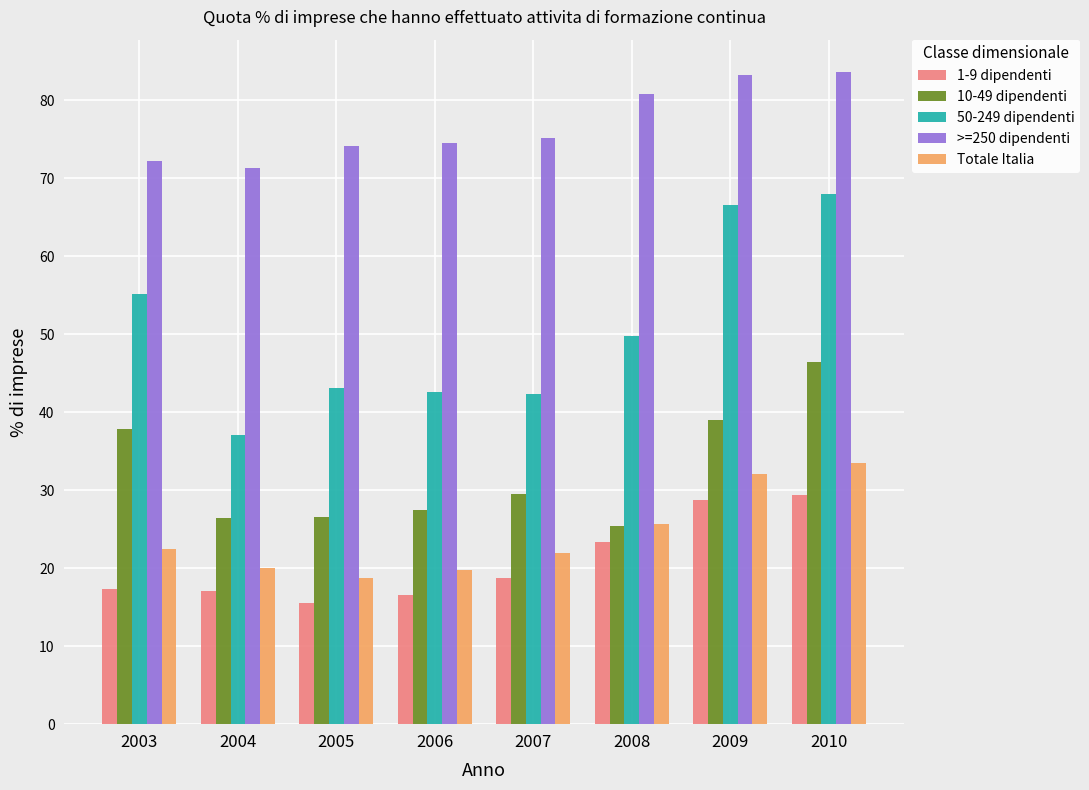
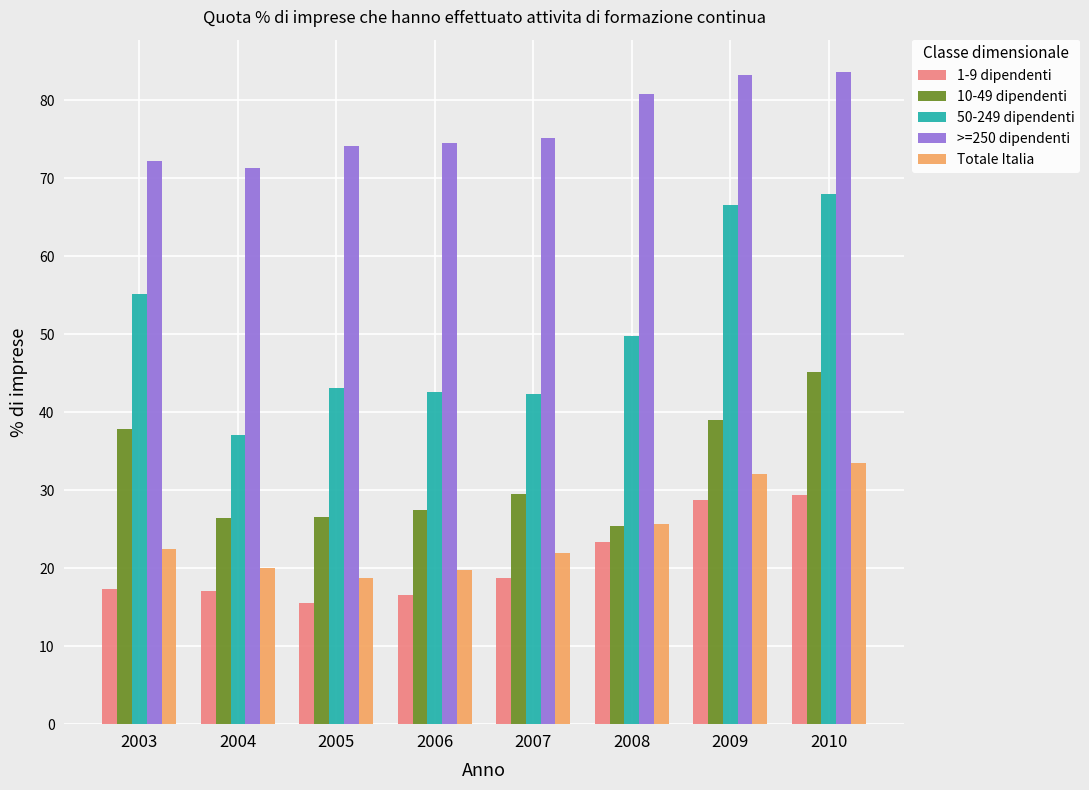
10-49 dipendenti, 2010: 47 -> 45
